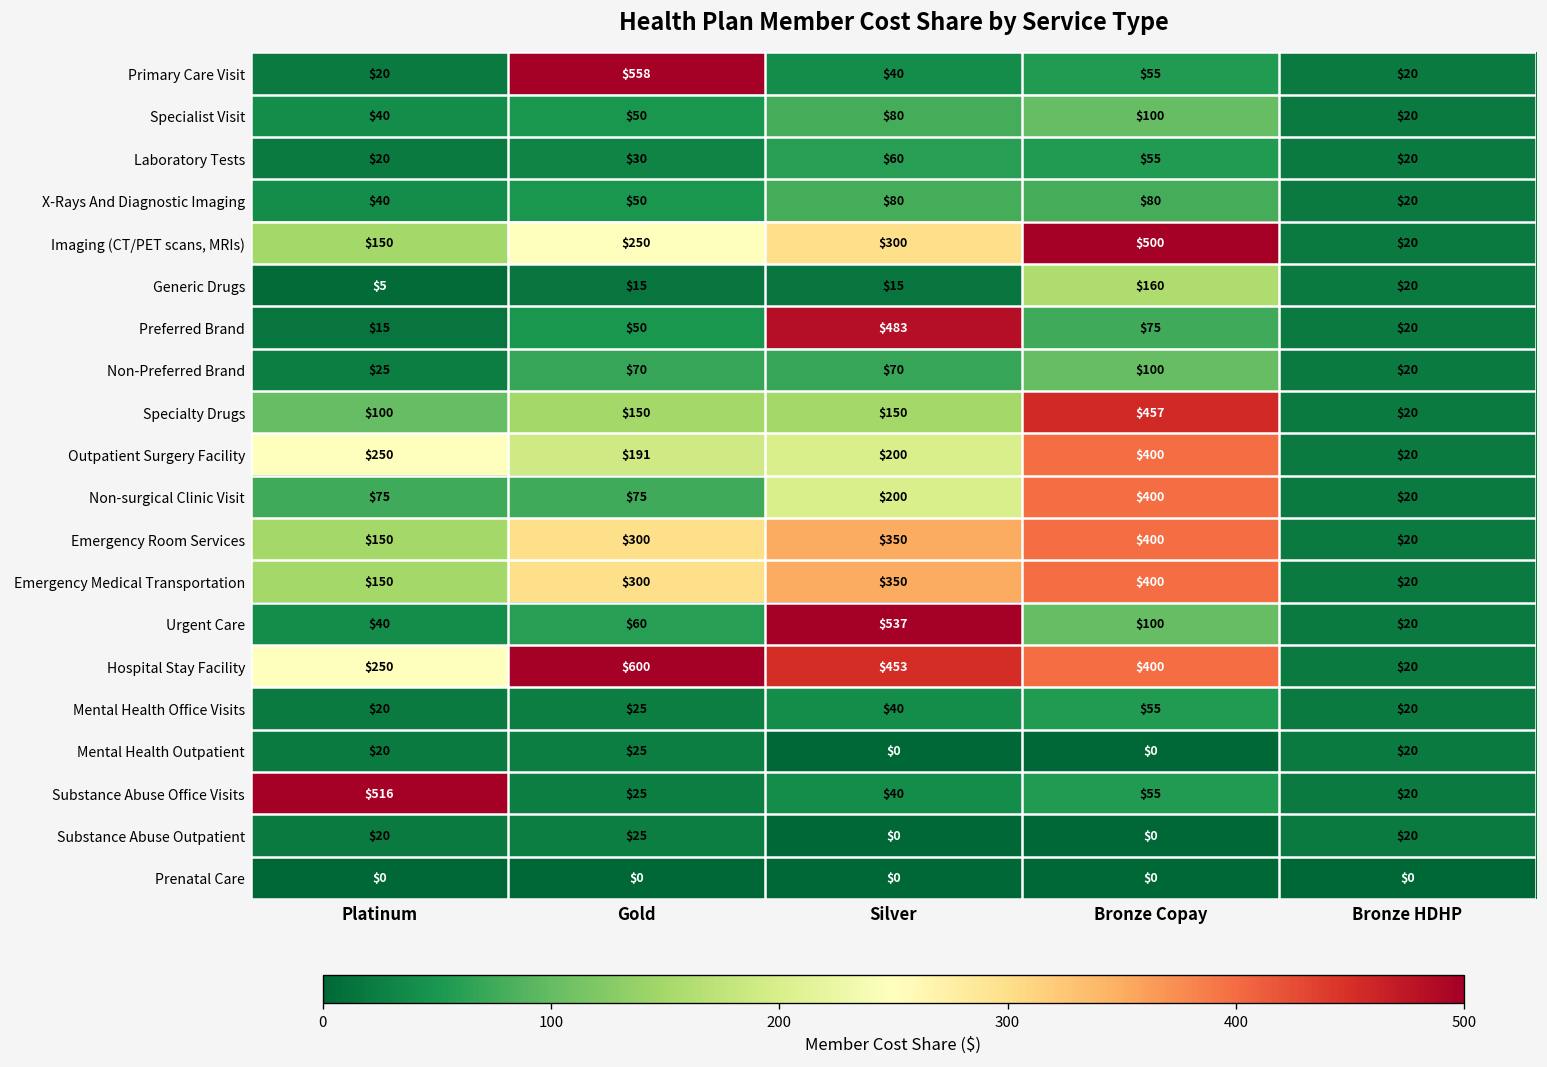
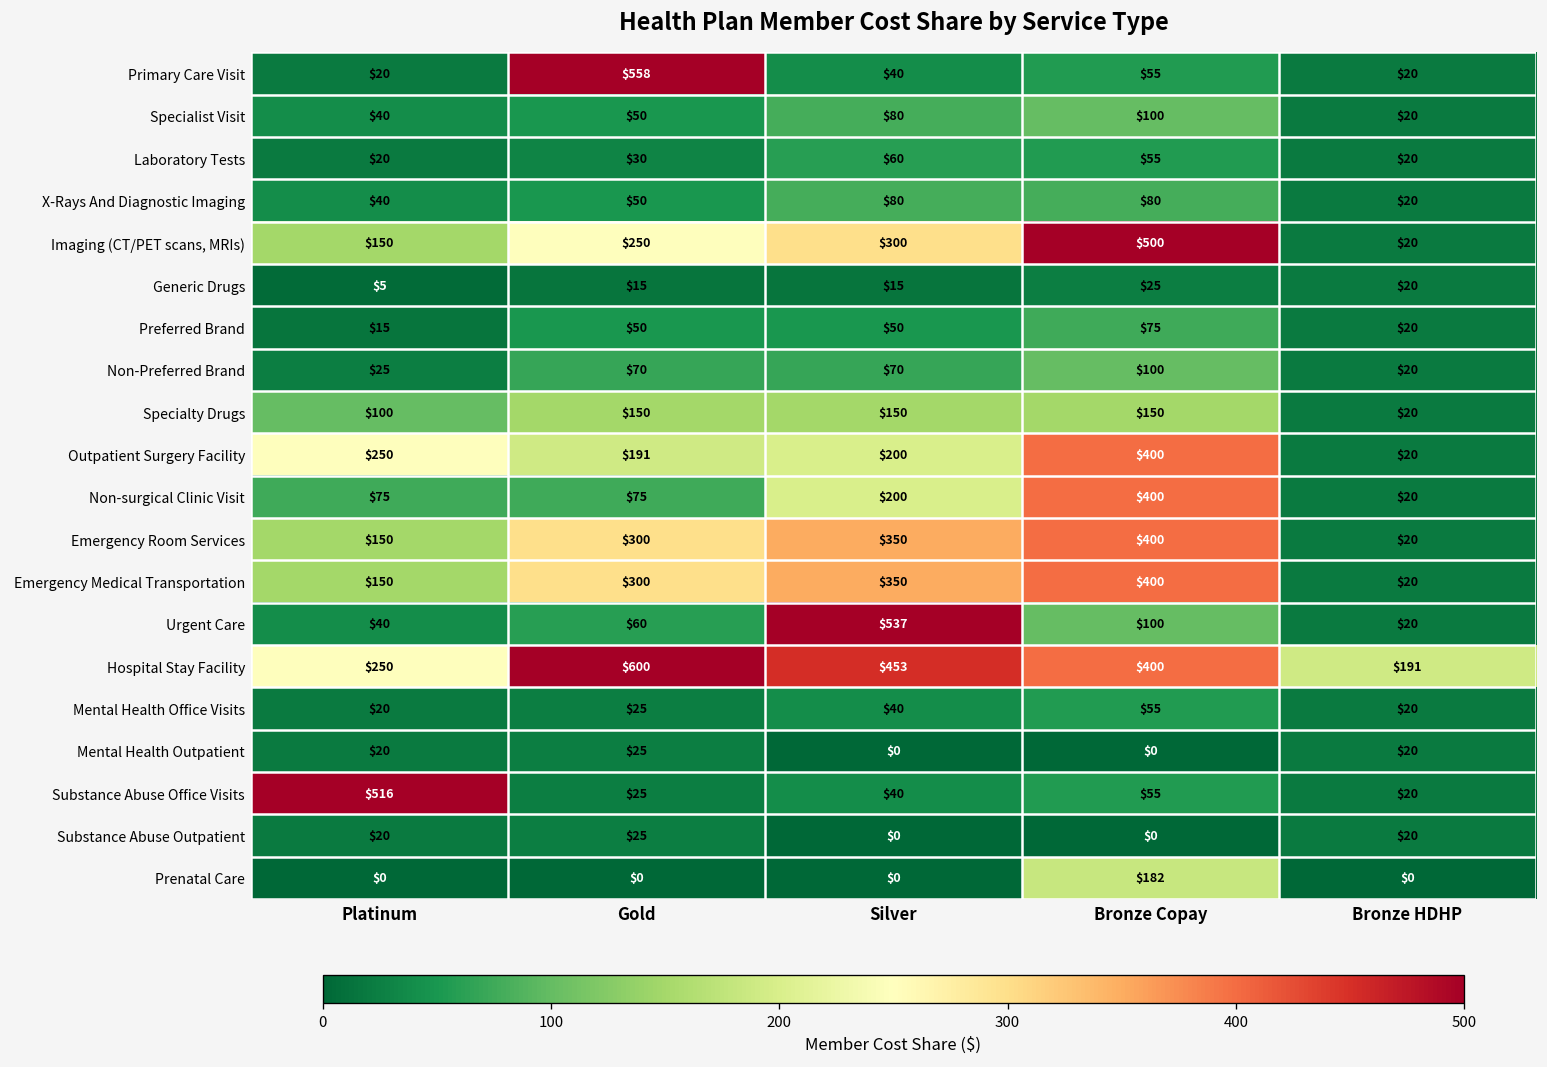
Generic Drugs, Bronze Copay: $160 -> $25
Preferred Brand, Silver: $483 -> $50
Specialty Drugs, Bronze Copay: $457 -> $150
Hospital Stay Facility, Bronze HDHP: $20 -> $191
Prenatal Care, Bronze Copay: $0 -> $182
